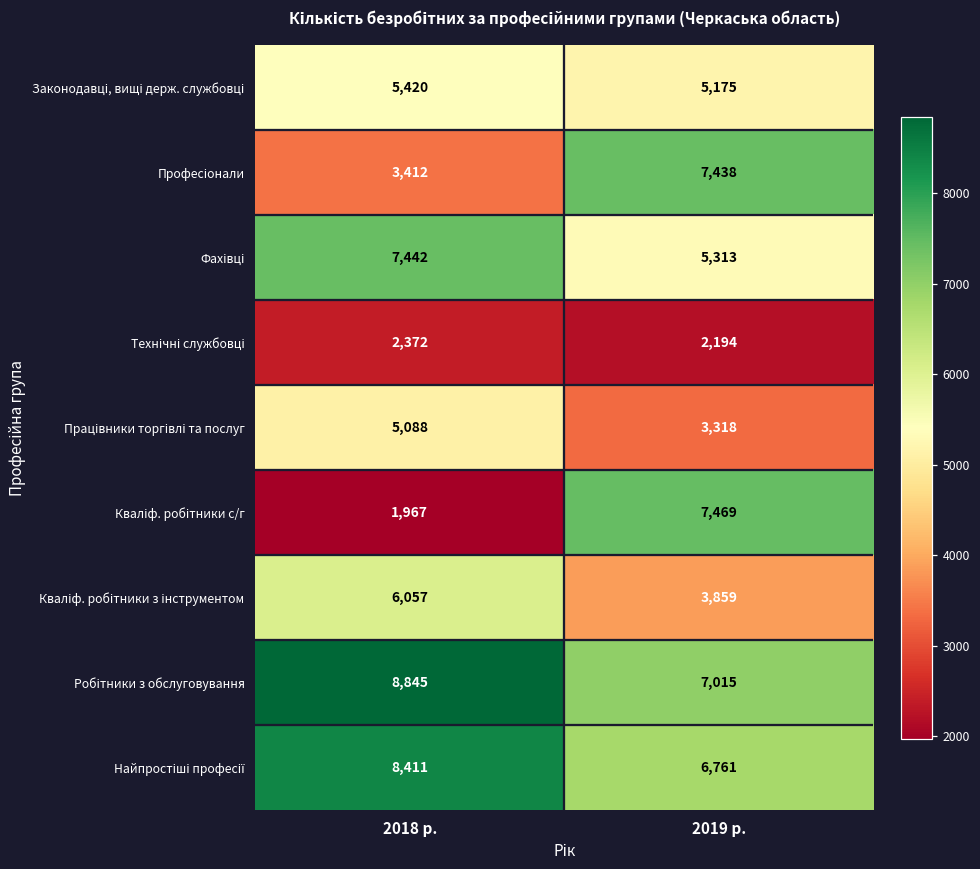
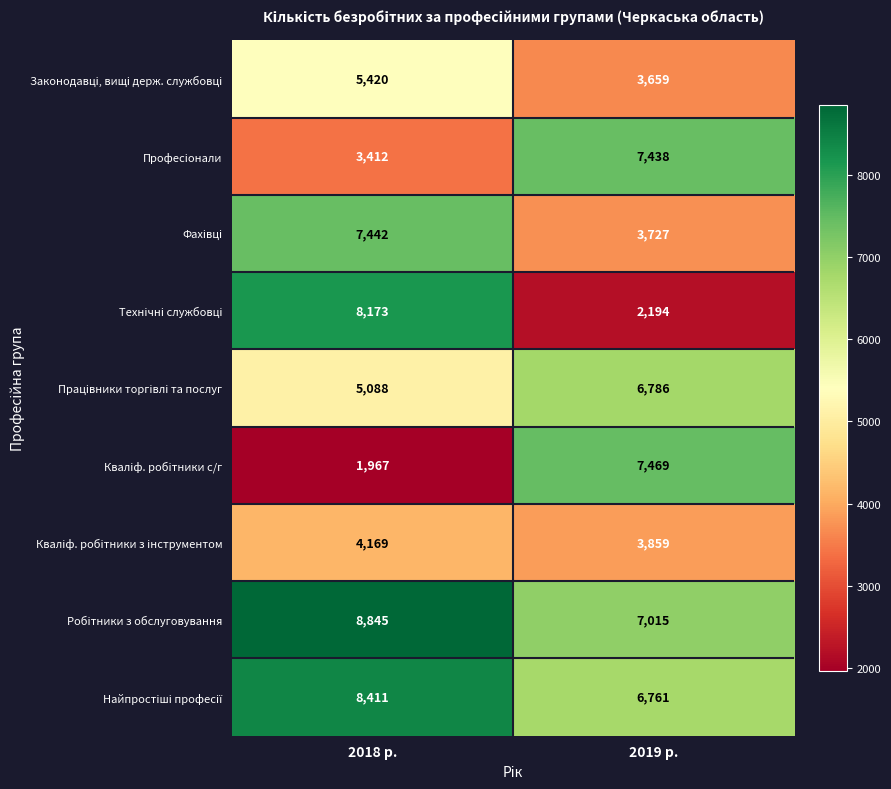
Законодавці, вищі держ. службовці, 2019 р.: 5,175 -> 3,659
Фахівці, 2019 р.: 5,313 -> 3,727
Технічні службовці, 2018 р.: 2,372 -> 8,173
Працівники торгівлі та послуг, 2019 р.: 3,318 -> 6,786
Кваліф. робітники з інструментом, 2018 р.: 6,057 -> 4,169
